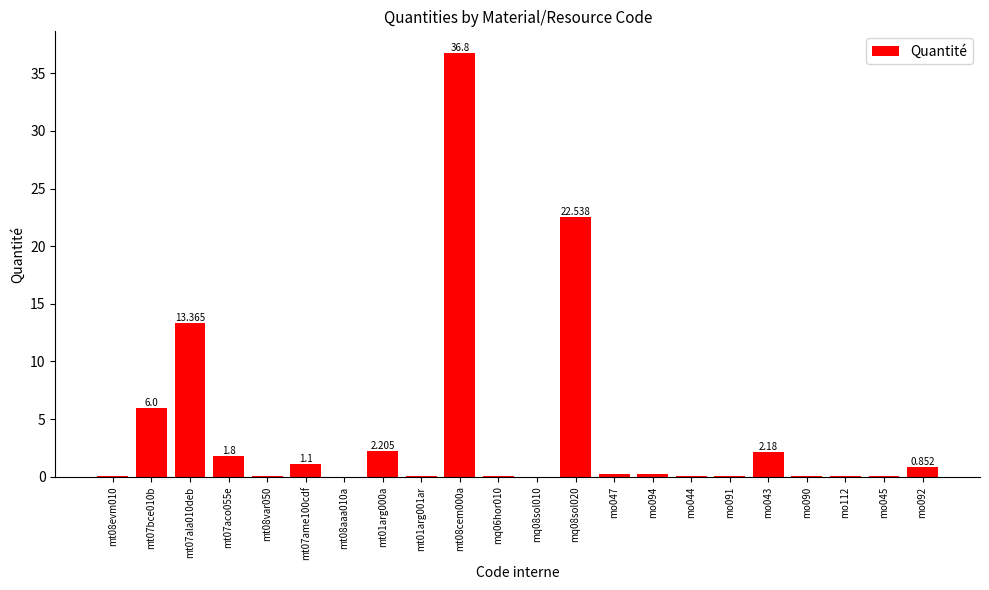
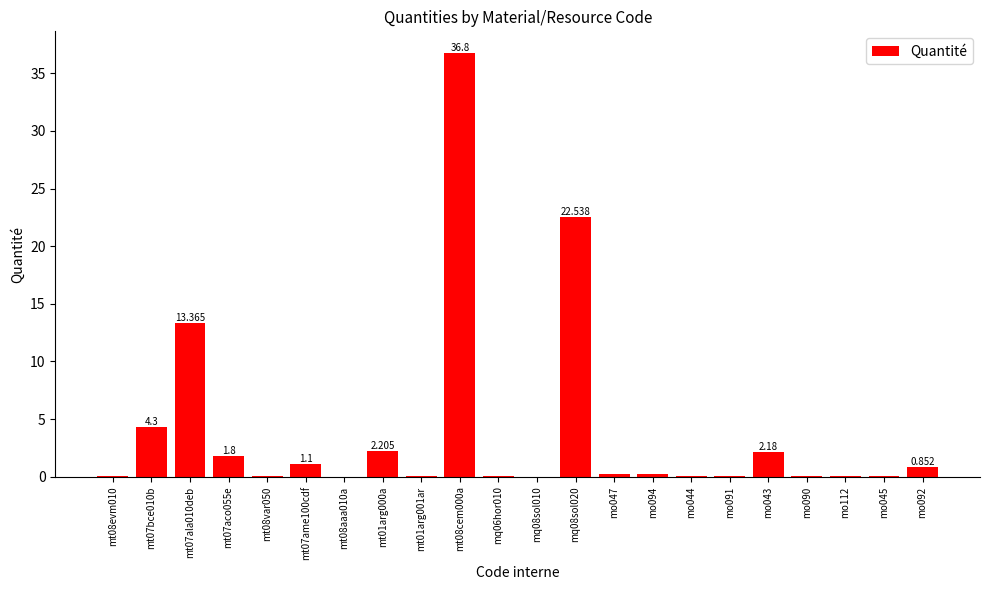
mt07bce010b: 6.0 -> 4.3
